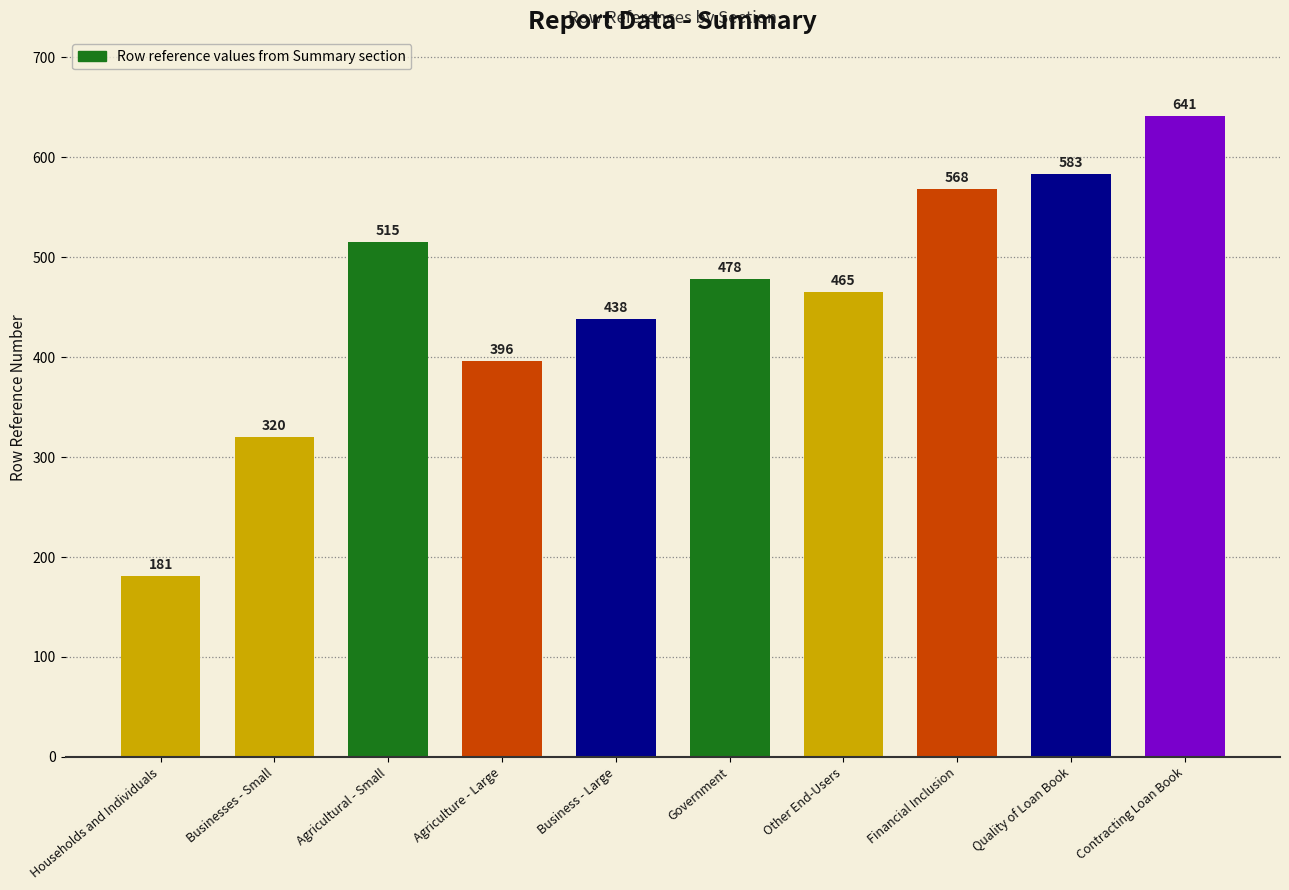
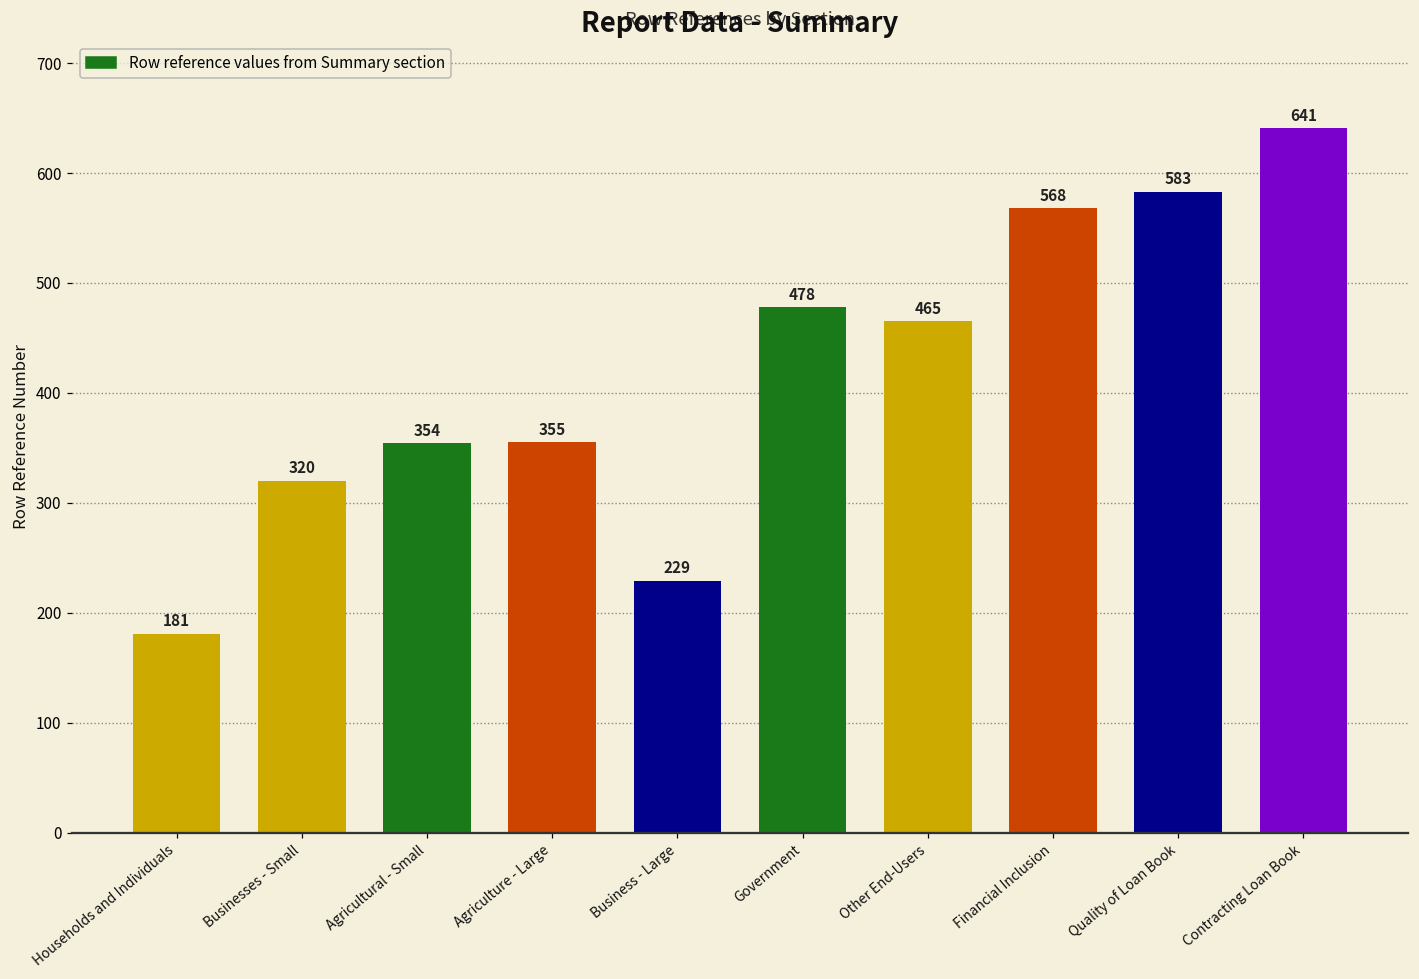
Agricultural - Small: 515 -> 354
Agriculture - Large: 396 -> 355
Business - Large: 438 -> 229
